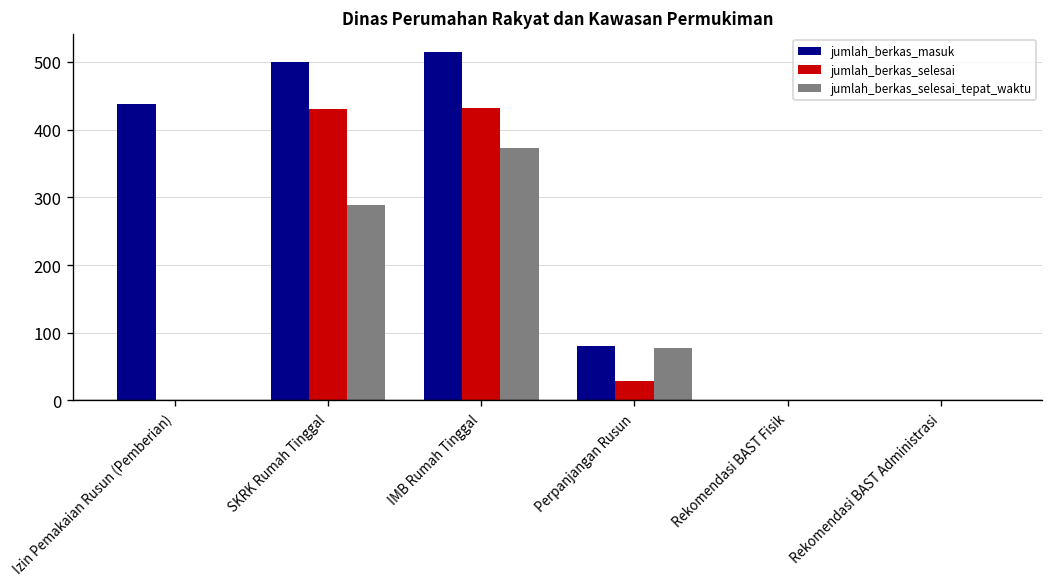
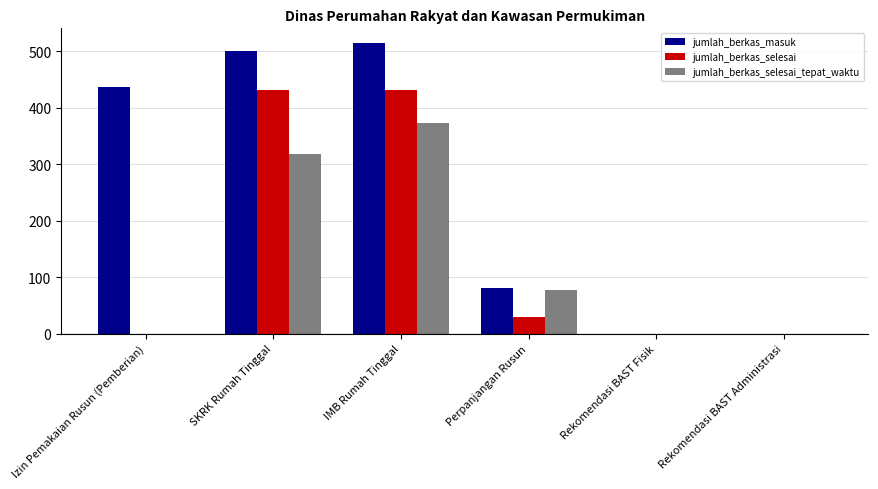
jumlah_berkas_selesai_tepat_waktu, SKRK Rumah Tinggal: 290 -> 320
